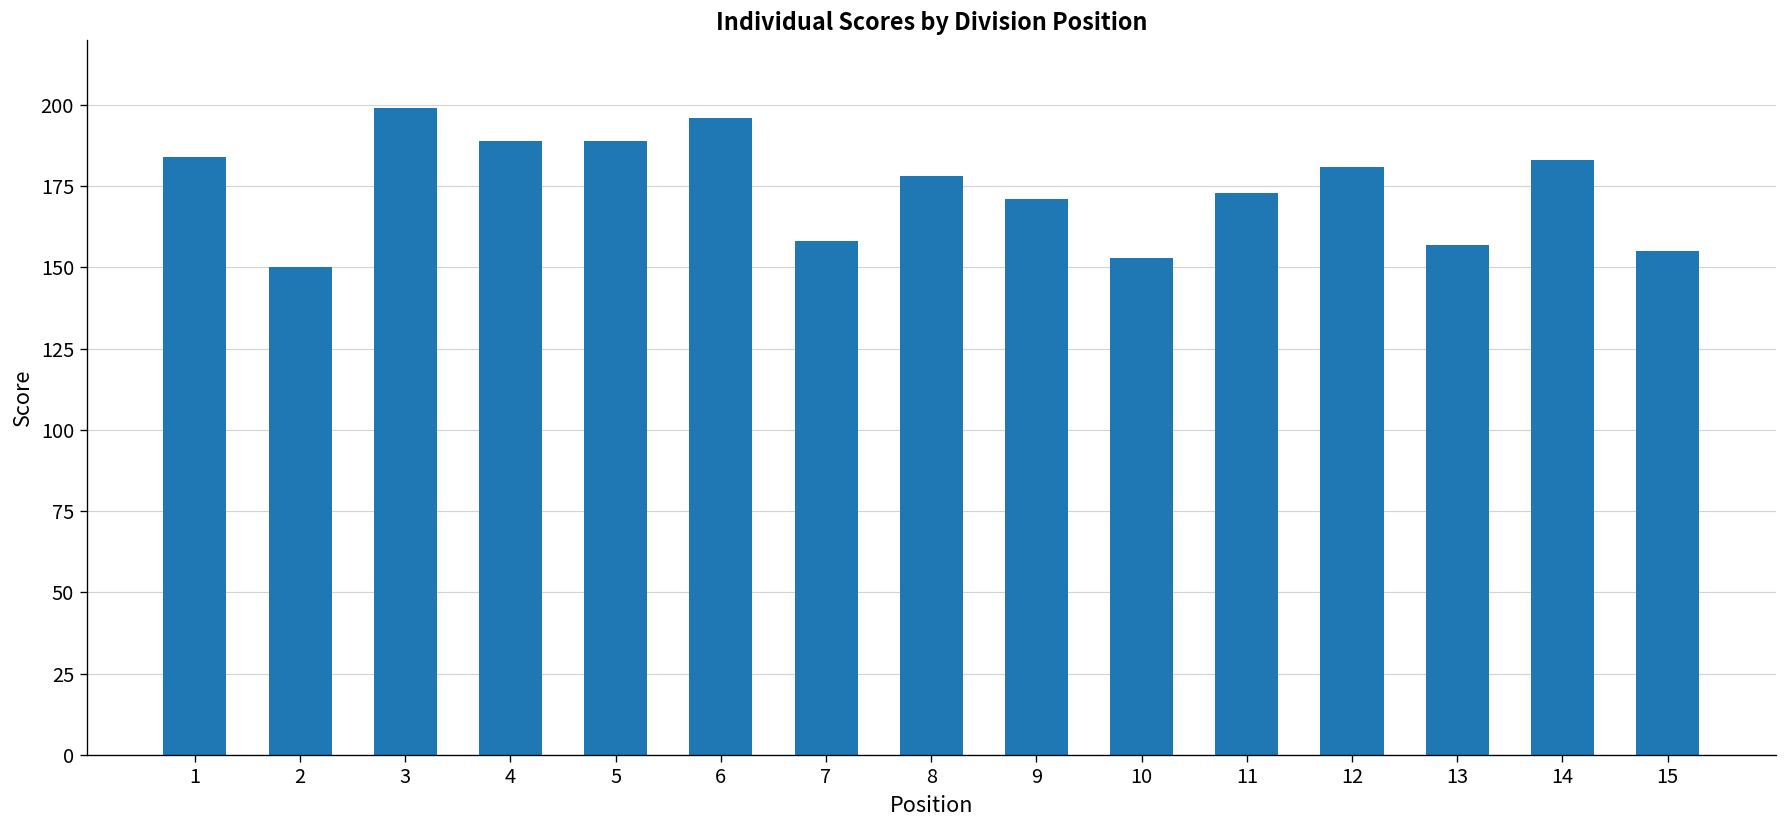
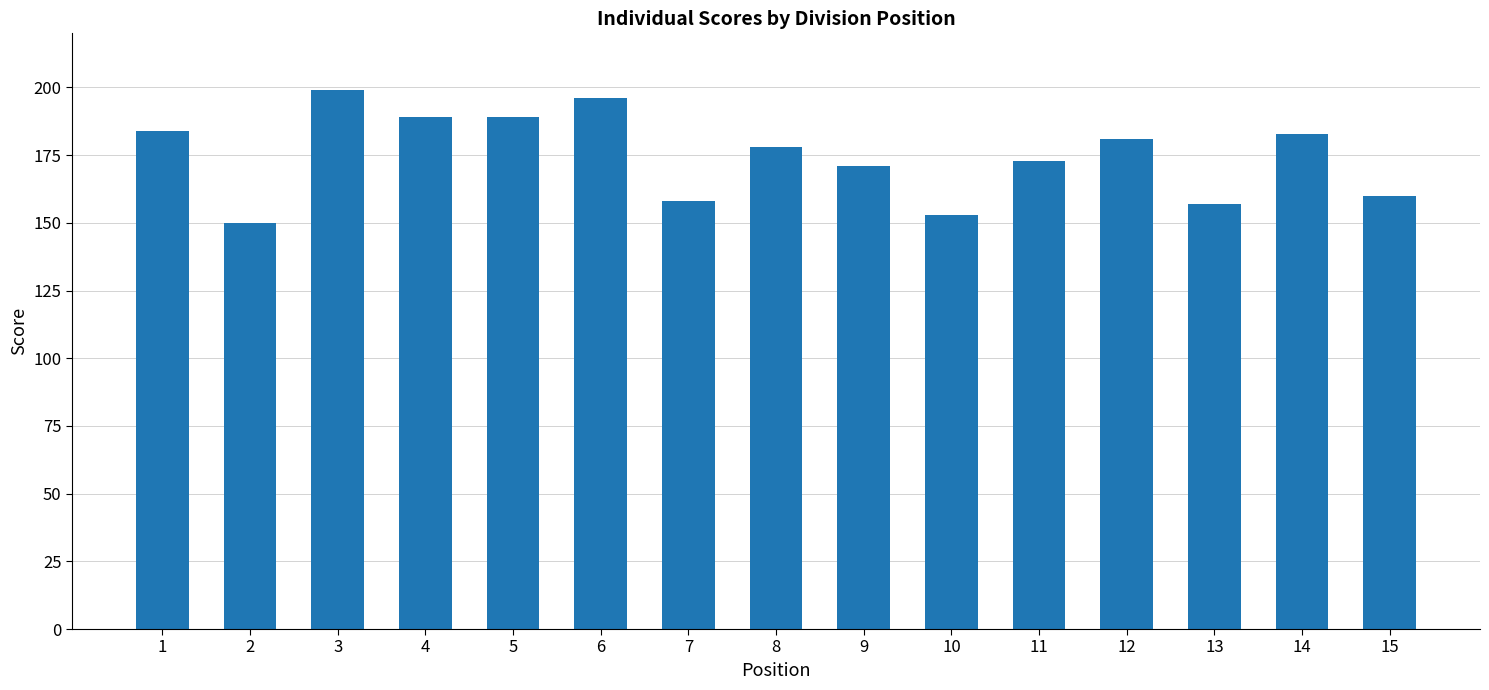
15: 155 -> 160
